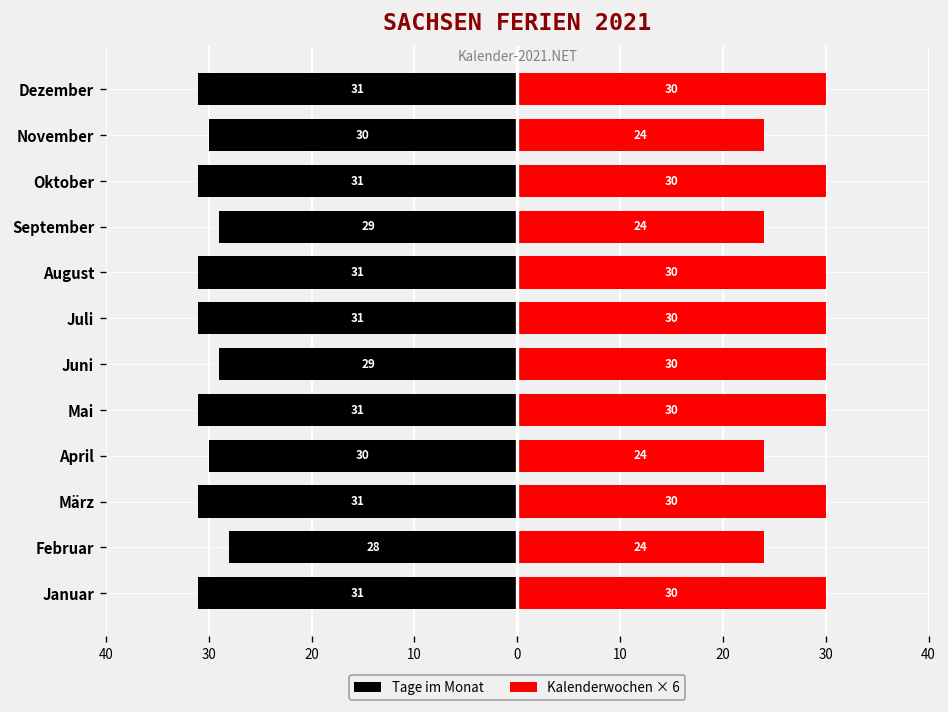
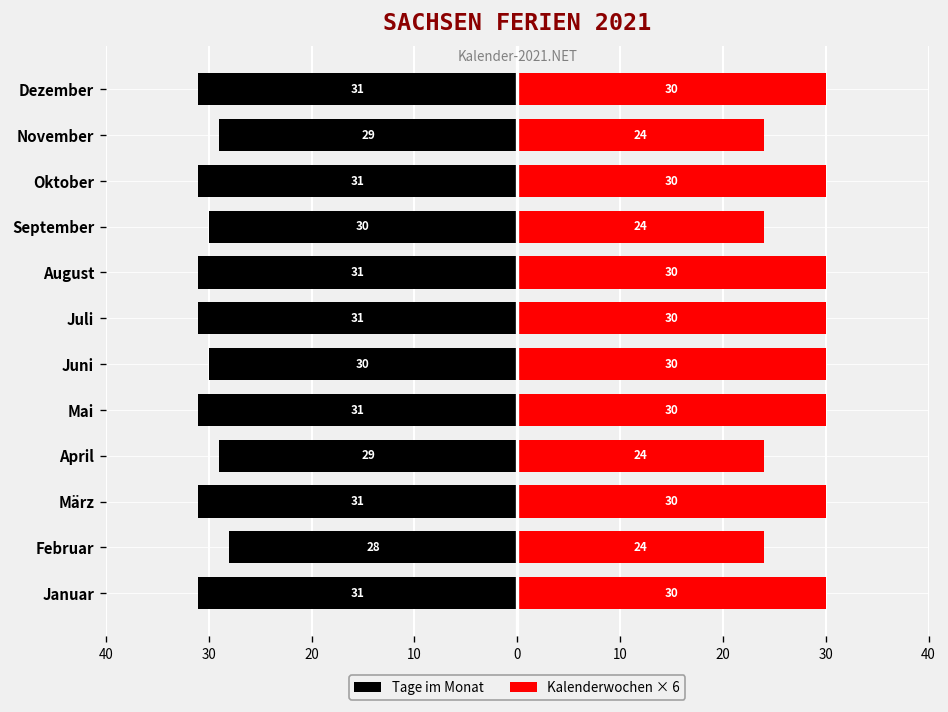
Tage im Monat, November: 30 -> 29
Tage im Monat, September: 29 -> 30
Tage im Monat, Juni: 29 -> 30
Tage im Monat, April: 30 -> 29
